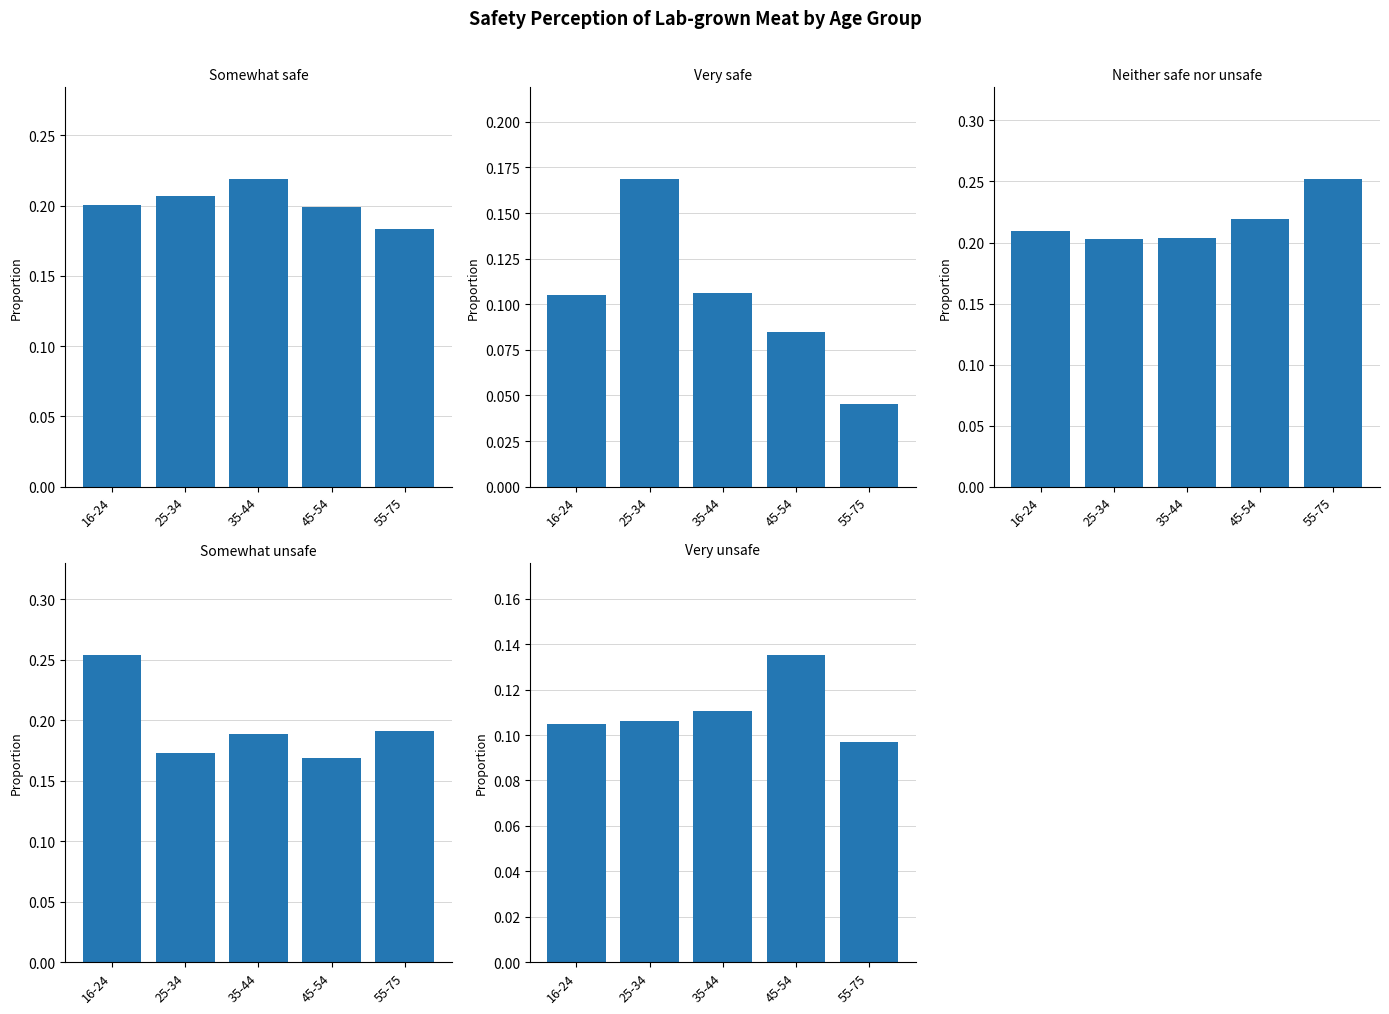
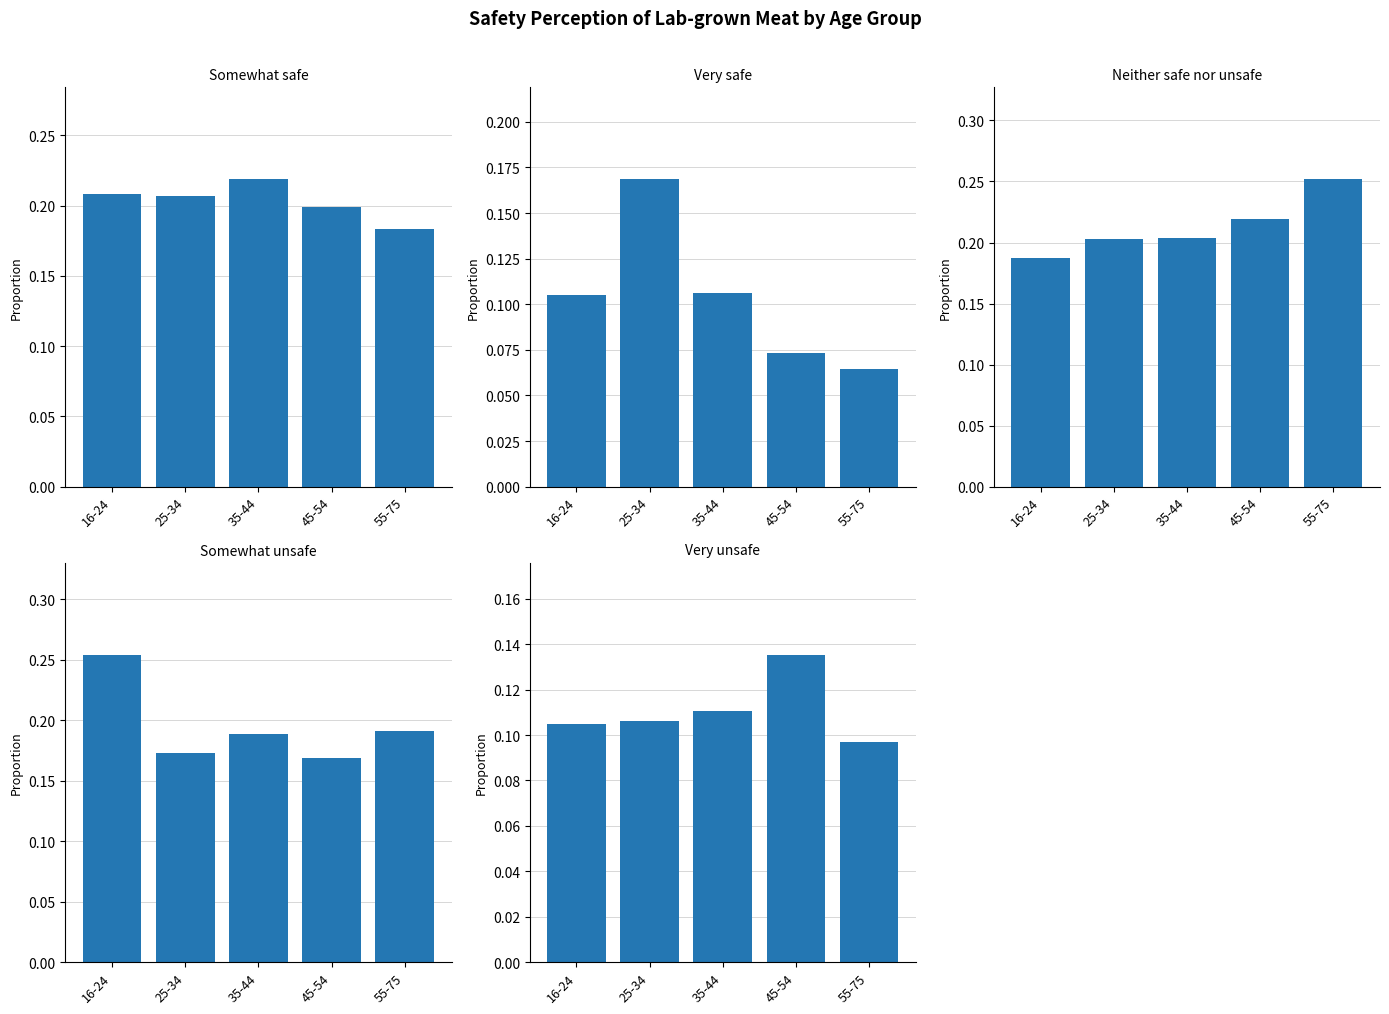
Somewhat safe, 16-24: 0.200 -> 0.208
Very safe, 45-54: 0.085 -> 0.073
Very safe, 55-75: 0.046 -> 0.064
Neither safe nor unsafe, 16-24: 0.210 -> 0.188
